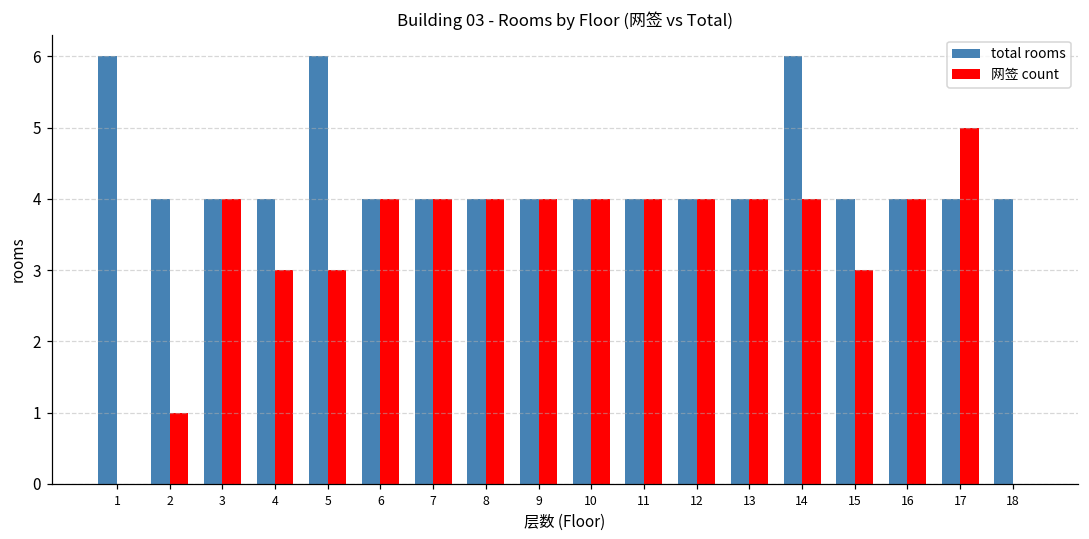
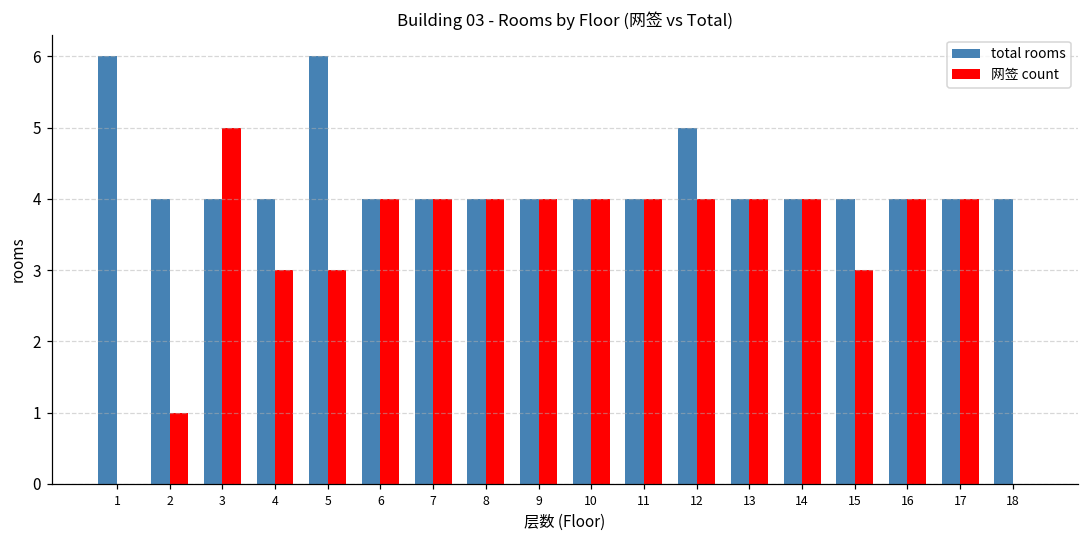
网签 count, 3: 4 -> 5
total rooms, 12: 4 -> 5
total rooms, 14: 6 -> 4
网签 count, 17: 5 -> 4
